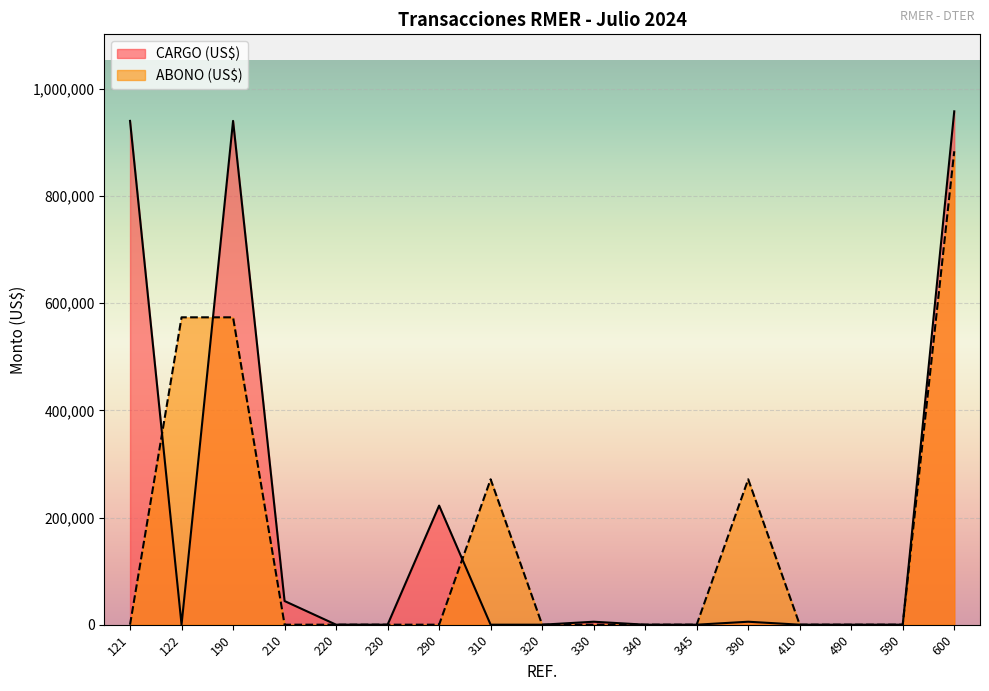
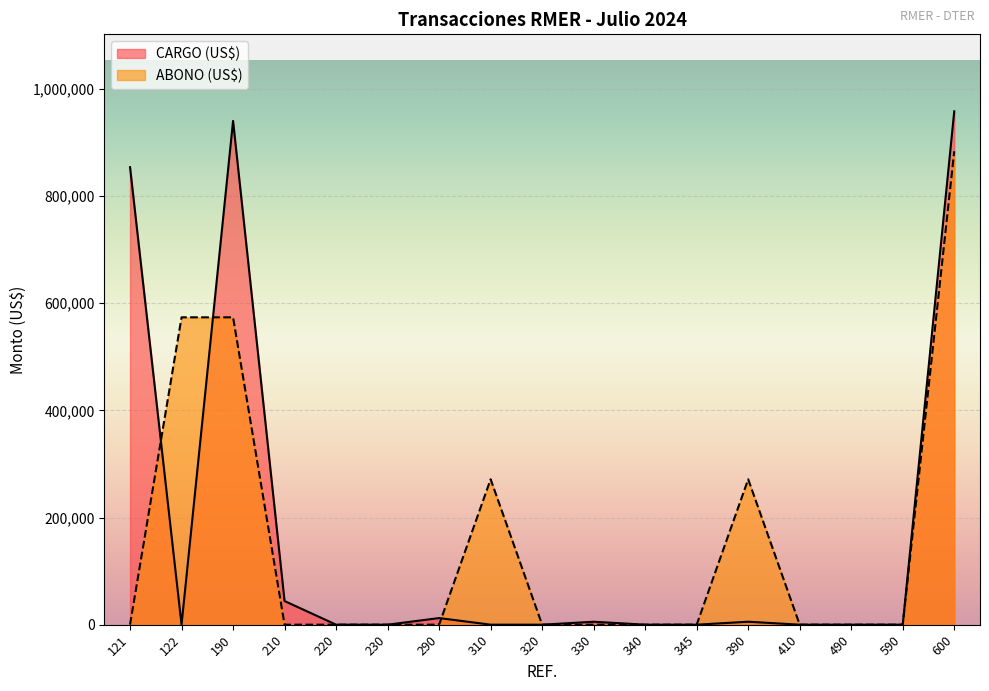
CARGO (US$), 121: 940,000 -> 850,000
CARGO (US$), 290: 220,000 -> 10,000
